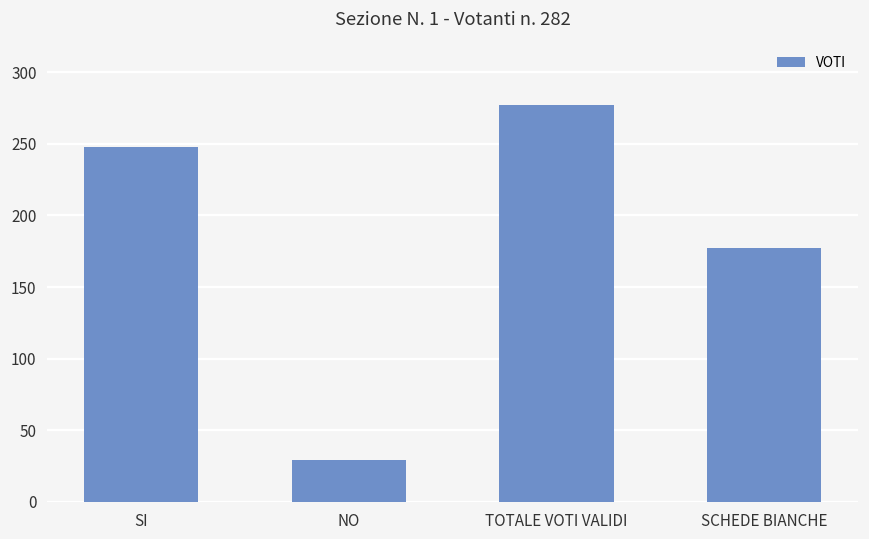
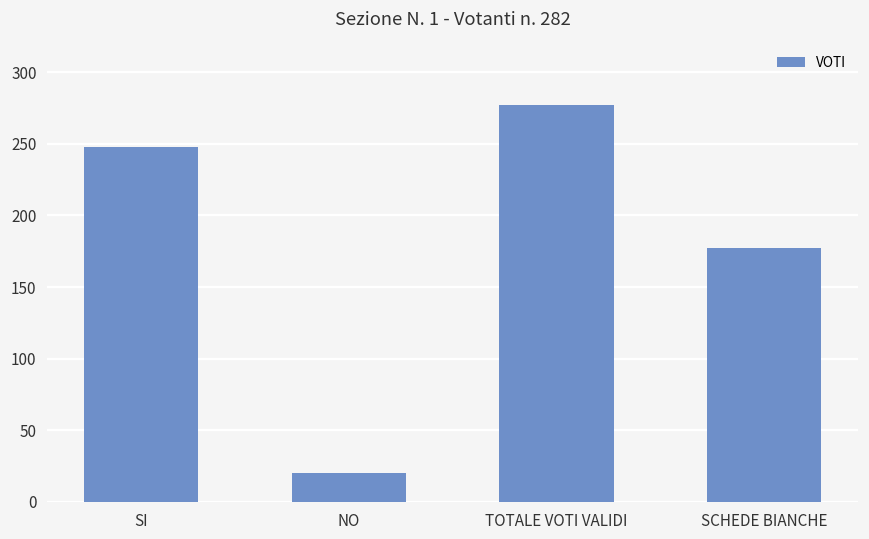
NO: 29 -> 20
